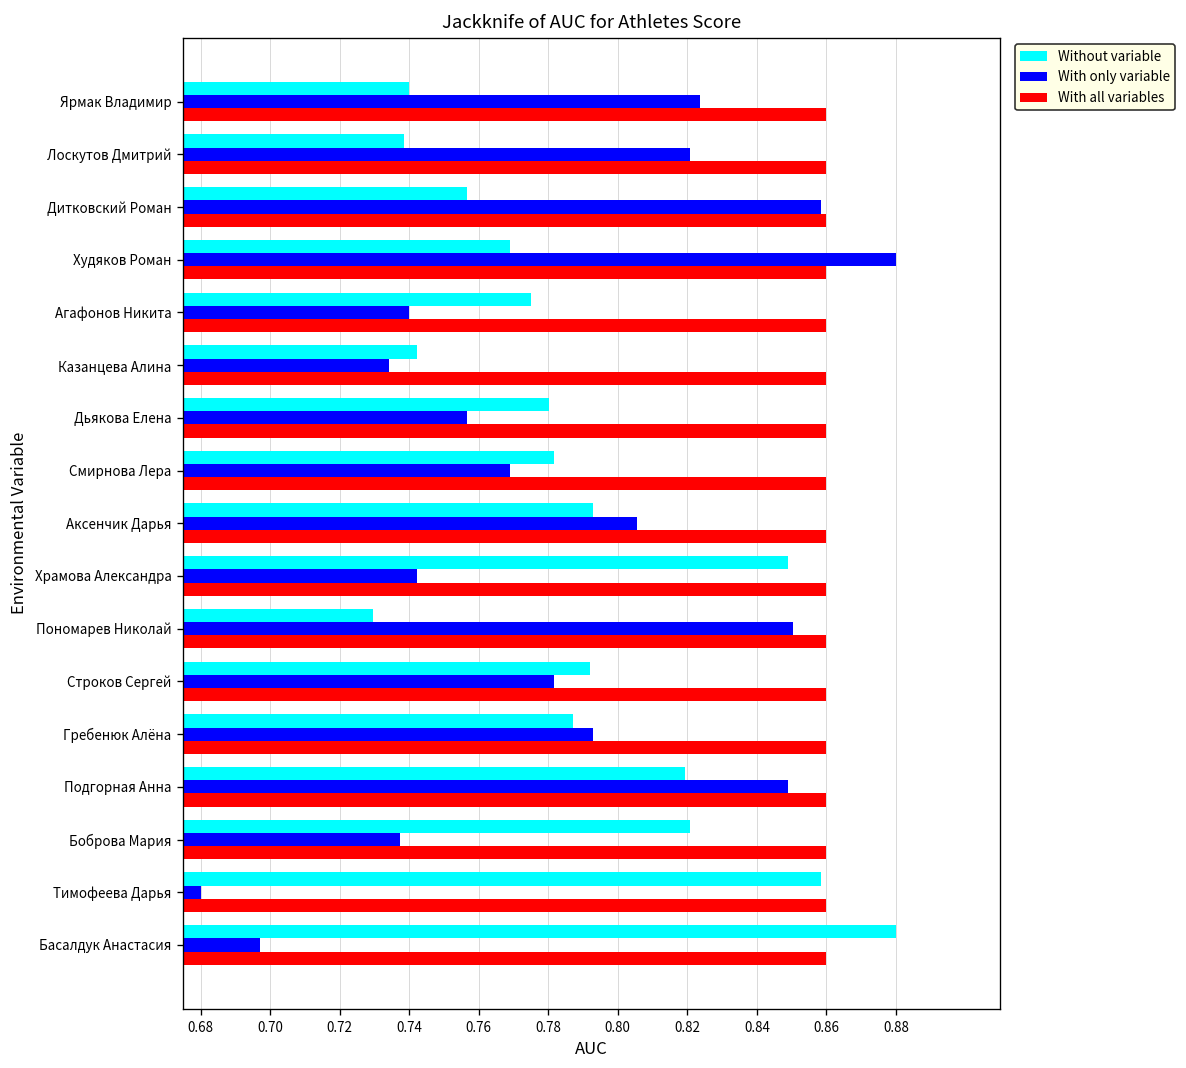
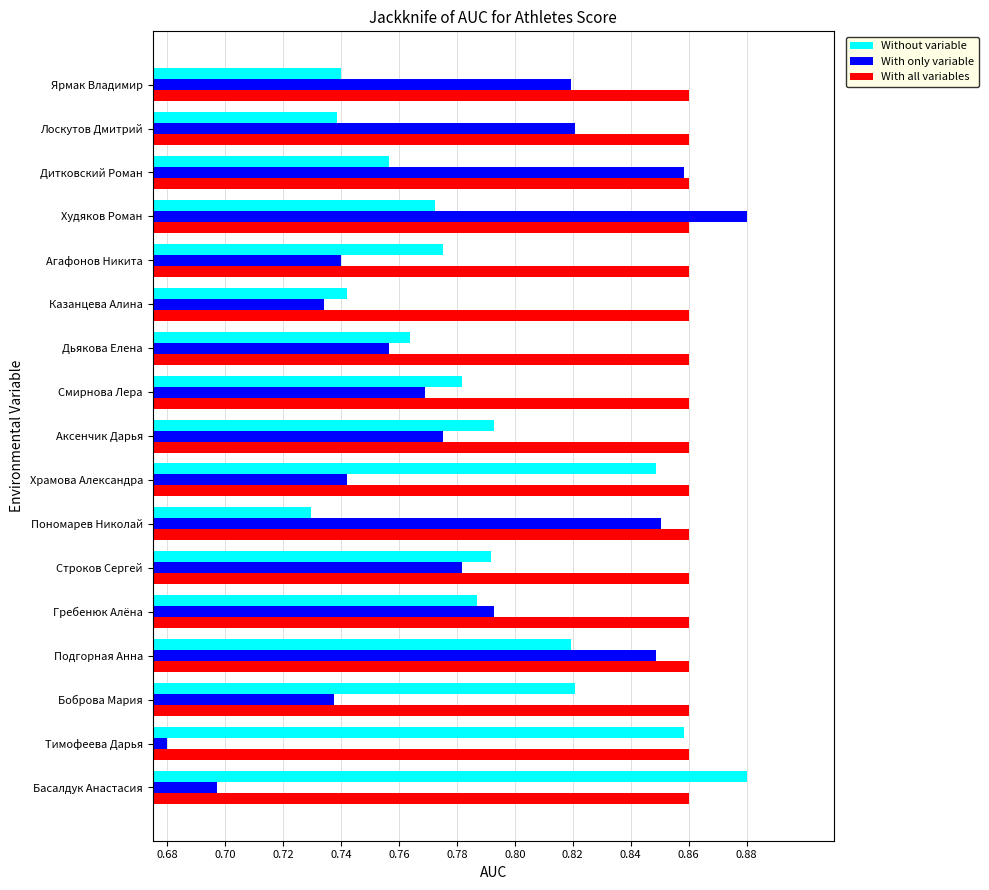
With only variable, Ярмак Владимир: 0.824 -> 0.819
Without variable, Худяков Роман: 0.769 -> 0.773
Without variable, Дьякова Елена: 0.780 -> 0.764
With only variable, Аксенчик Дарья: 0.806 -> 0.775
